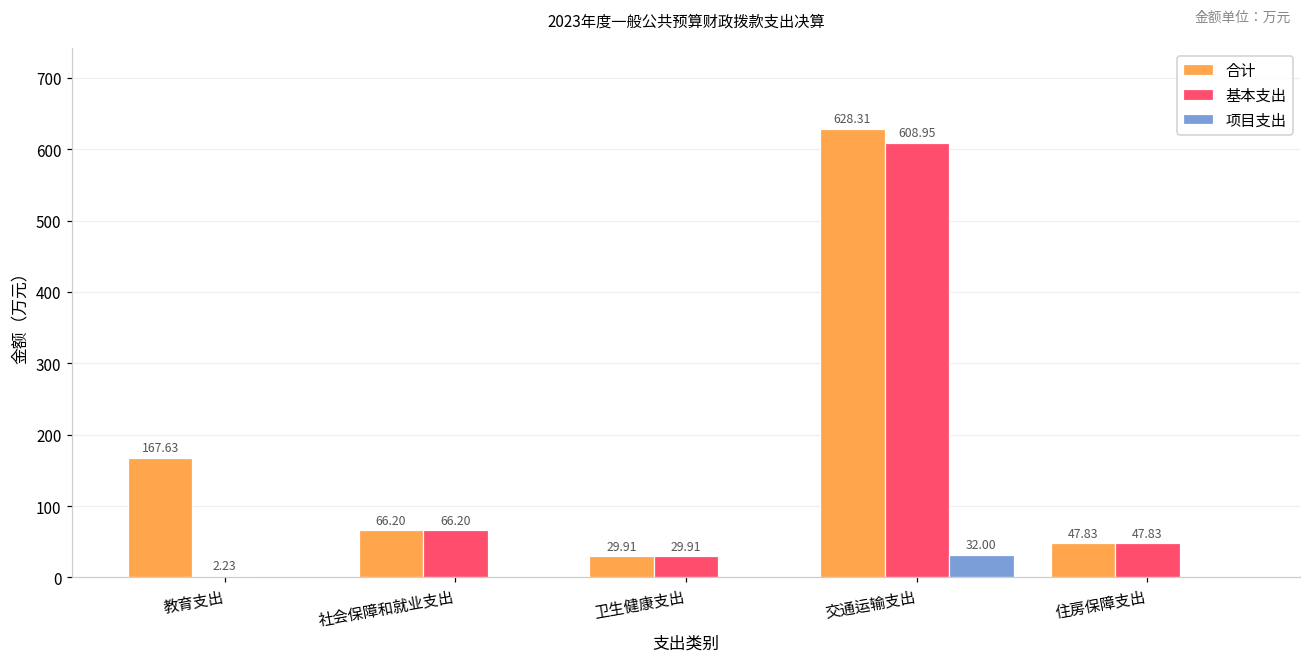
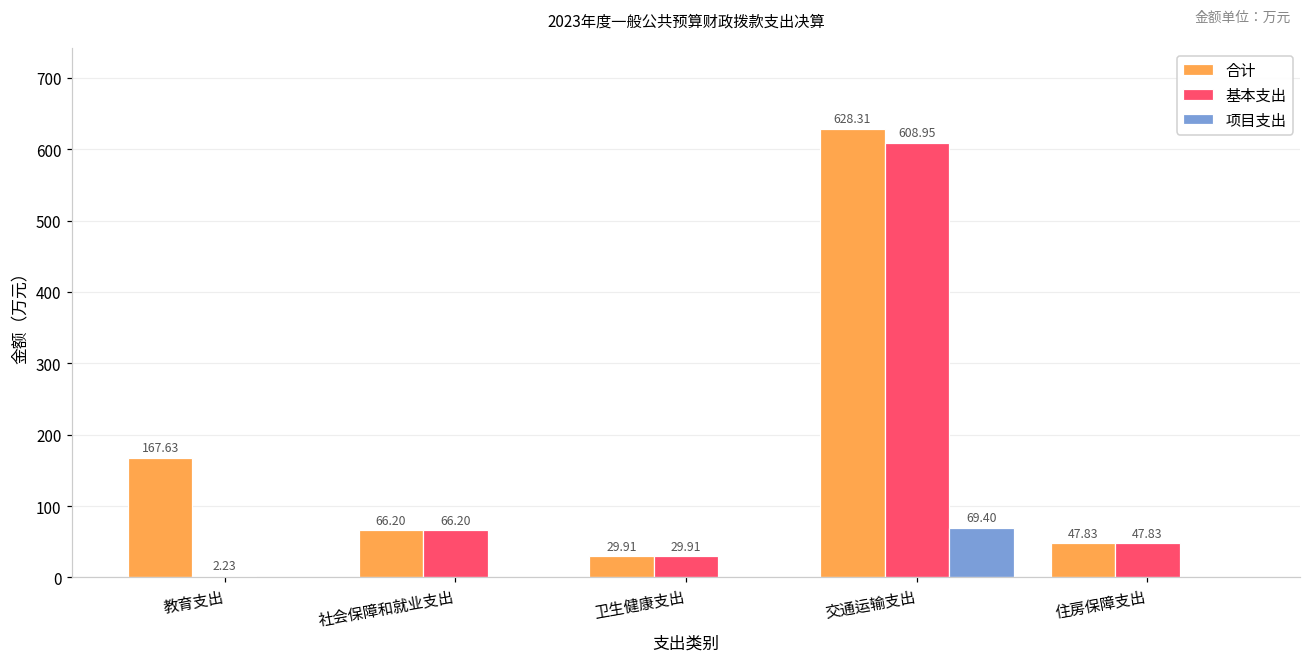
项目支出, 交通运输支出: 32.00 -> 69.40
